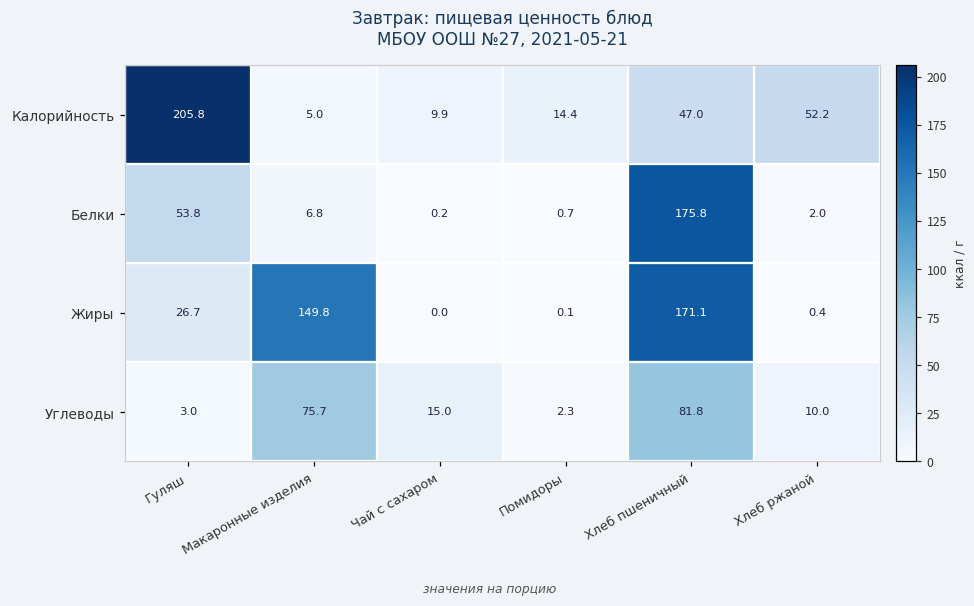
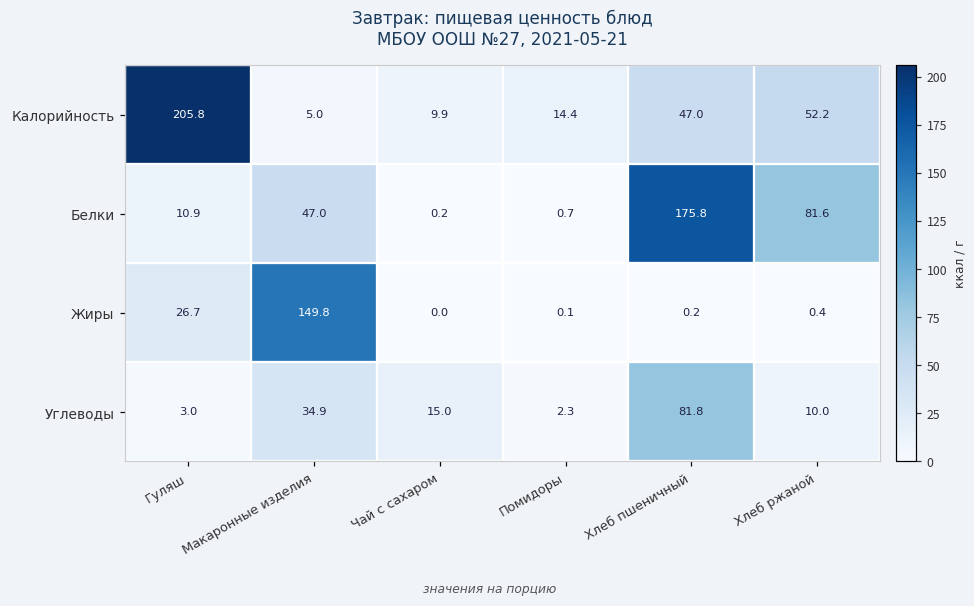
Белки, Гуляш: 53.8 -> 10.9
Белки, Макаронные изделия: 6.8 -> 47.0
Белки, Хлеб ржаной: 2.0 -> 81.6
Жиры, Хлеб пшеничный: 171.1 -> 0.2
Углеводы, Макаронные изделия: 75.7 -> 34.9
